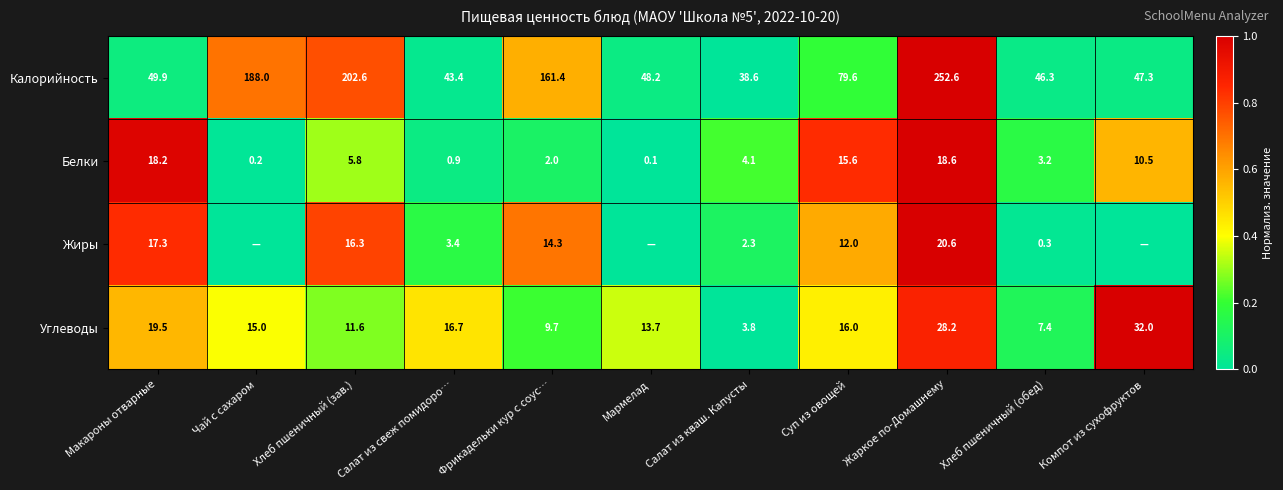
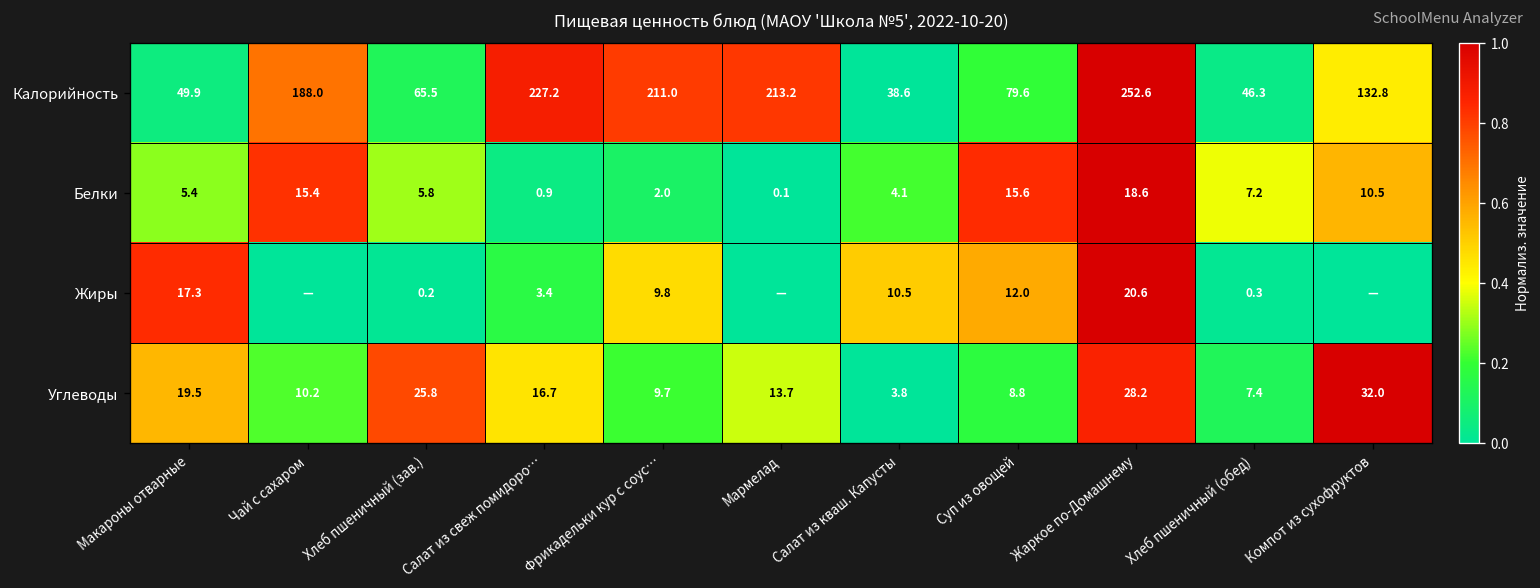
Калорийность, Хлеб пшеничный (зав.): 202.6 -> 65.5
Калорийность, Салат из свеж помидоро…: 43.4 -> 227.2
Калорийность, Фрикадельки кур с соус…: 161.4 -> 211.0
Калорийность, Мармелад: 48.2 -> 213.2
Калорийность, Компот из сухофруктов: 47.3 -> 132.8
Белки, Макароны отварные: 18.2 -> 5.4
Белки, Чай с сахаром: 0.2 -> 15.4
Белки, Хлеб пшеничный (обед): 3.2 -> 7.2
Жиры, Хлеб пшеничный (зав.): 16.3 -> 0.2
Жиры, Фрикадельки кур с соус…: 14.3 -> 9.8
Жиры, Салат из кваш. Капусты: 2.3 -> 10.5
Углеводы, Чай с сахаром: 15.0 -> 10.2
Углеводы, Хлеб пшеничный (зав.): 11.6 -> 25.8
Углеводы, Суп из овощей: 16.0 -> 8.8
